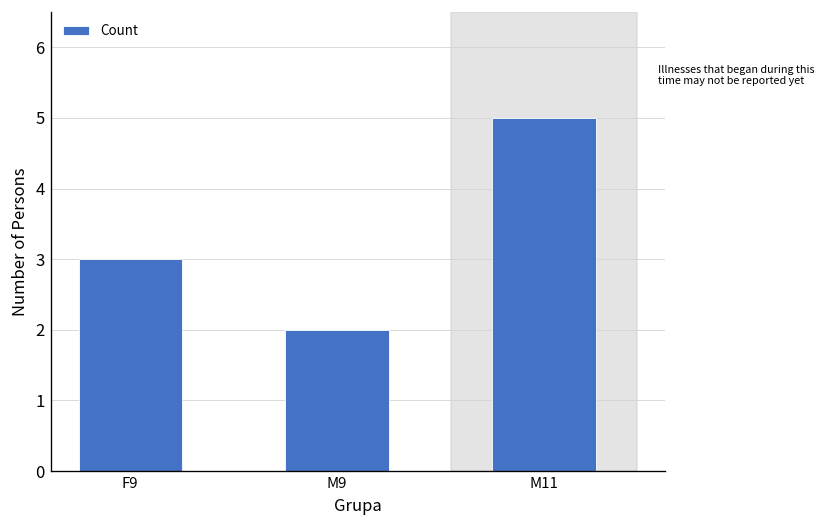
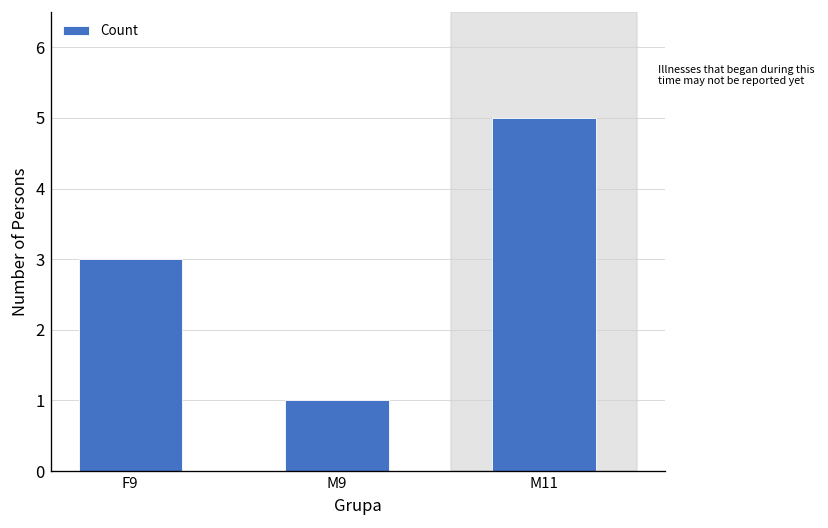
M9: 2 -> 1
